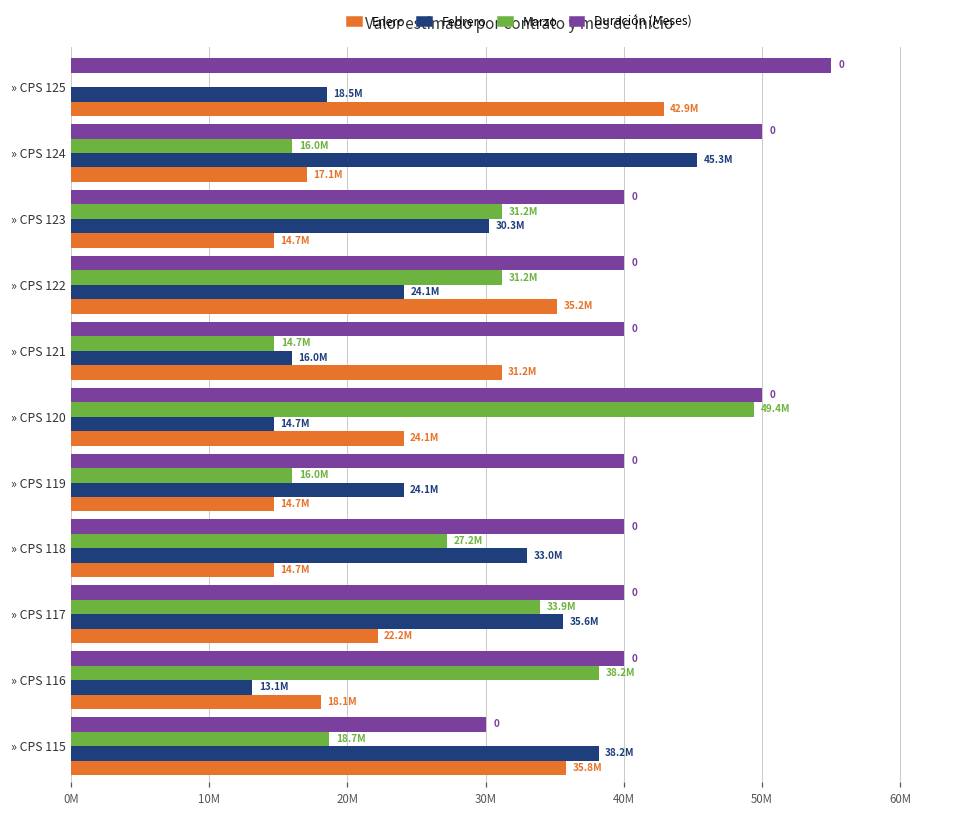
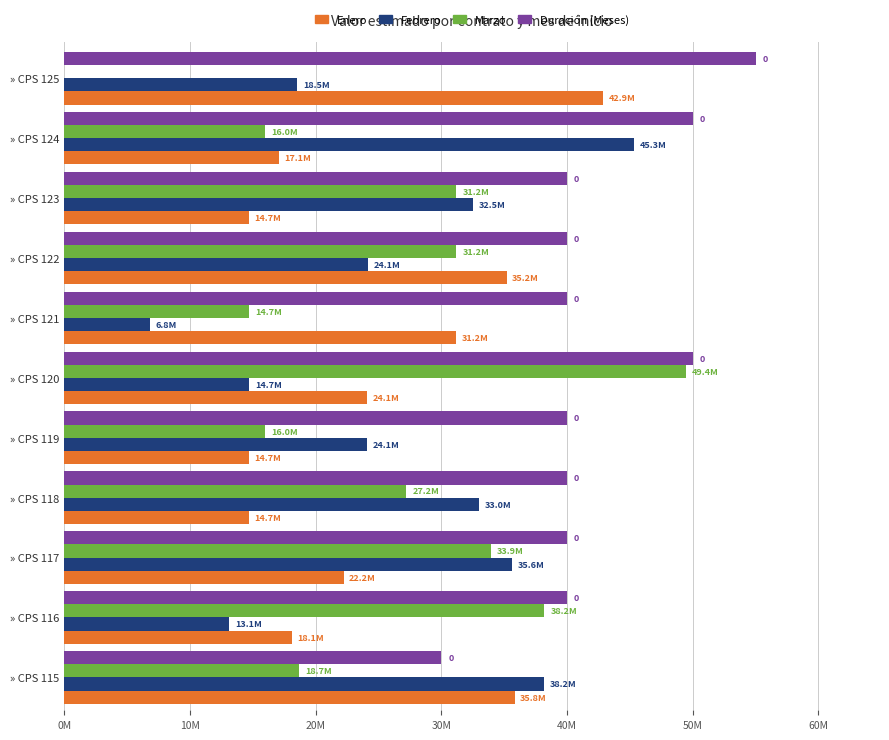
Febrero, » CPS 123: 30.3M -> 32.5M
Febrero, » CPS 121: 16.0M -> 6.8M
